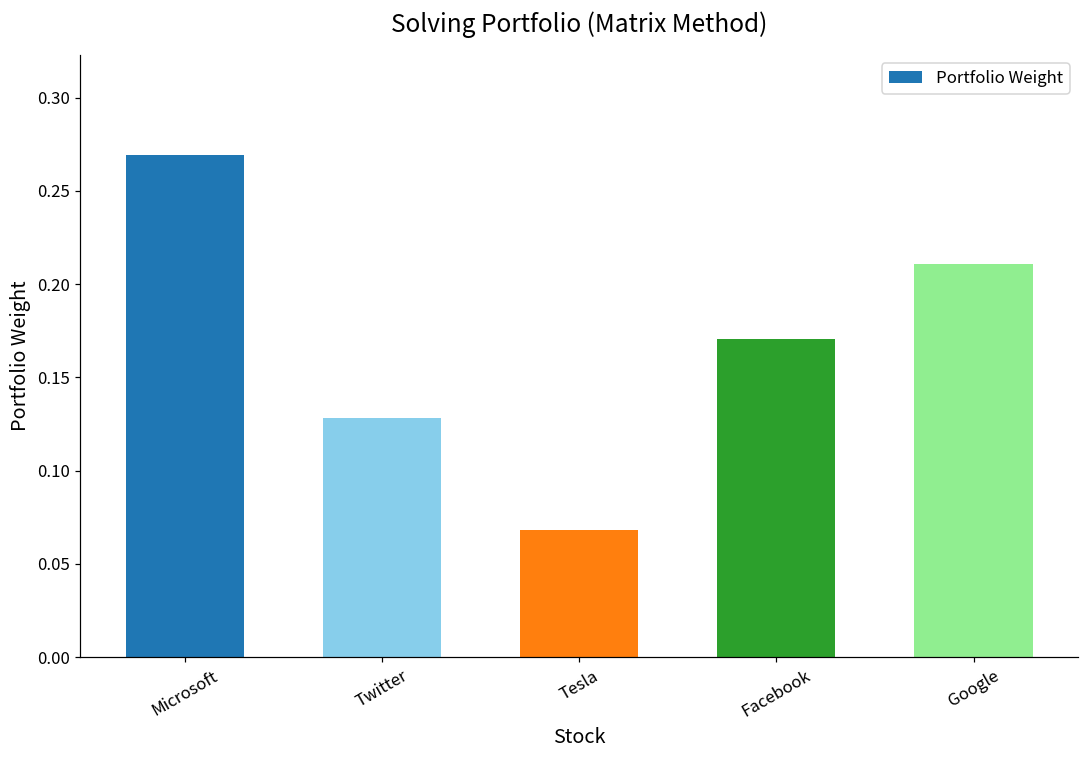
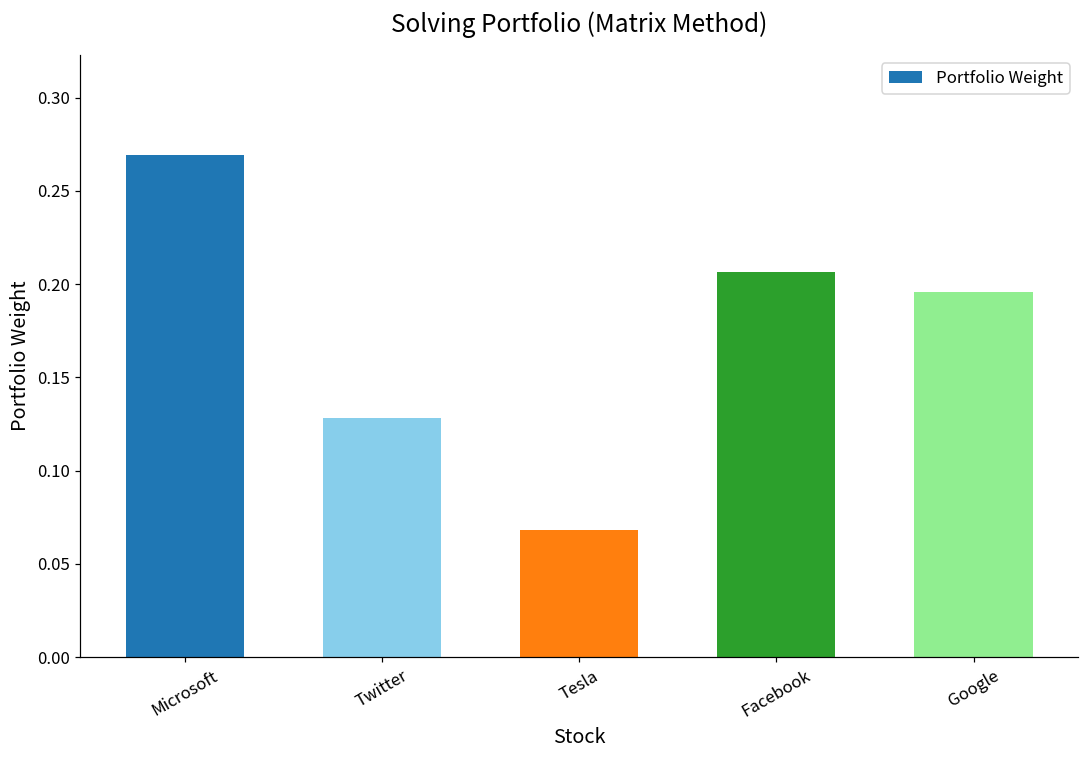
Facebook: 0.171 -> 0.207
Google: 0.211 -> 0.196
